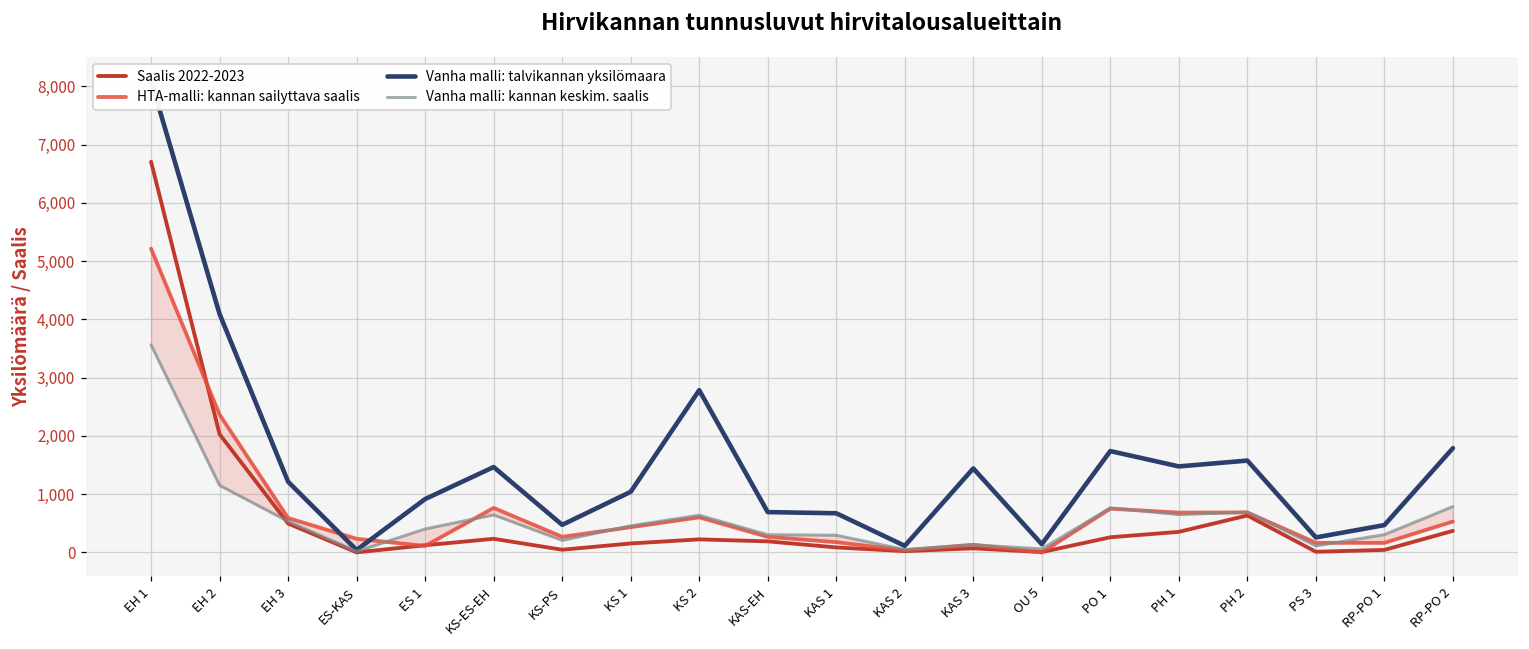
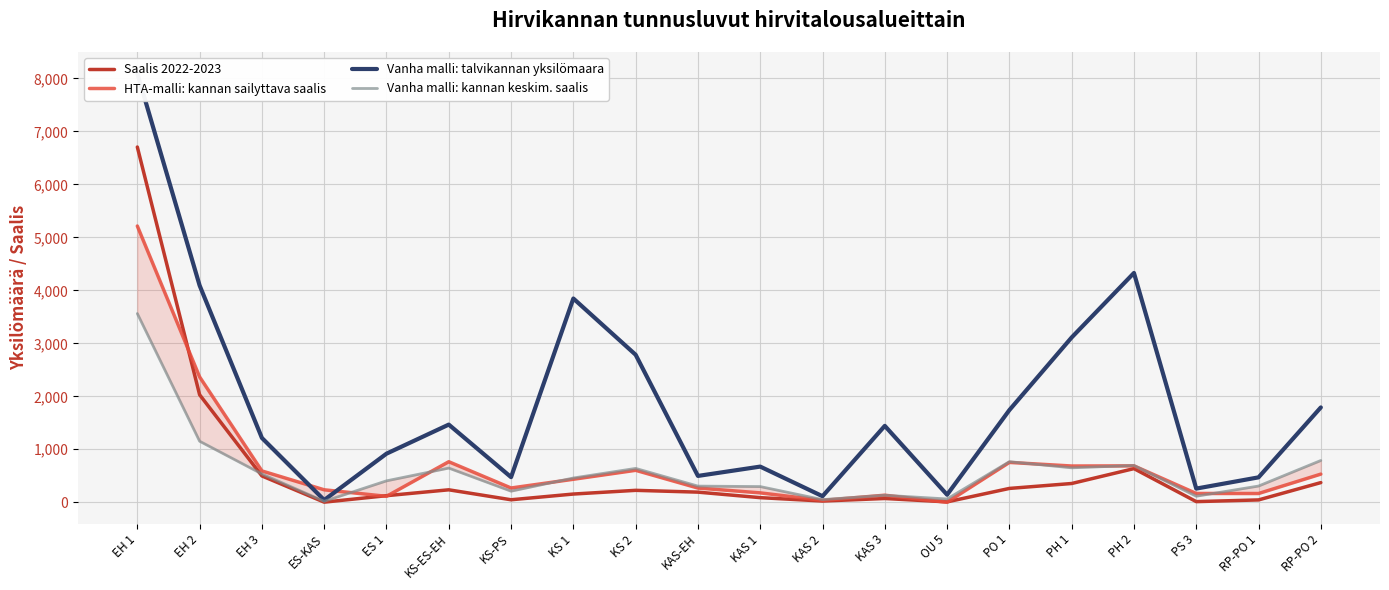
Vanha malli: talvikannan yksilömaara, KS 1: 1,000 -> 3,800
Vanha malli: talvikannan yksilömaara, KAS-EH: 700 -> 500
Vanha malli: talvikannan yksilömaara, PH 1: 1,500 -> 3,100
Vanha malli: talvikannan yksilömaara, PH 2: 1,600 -> 4,300
